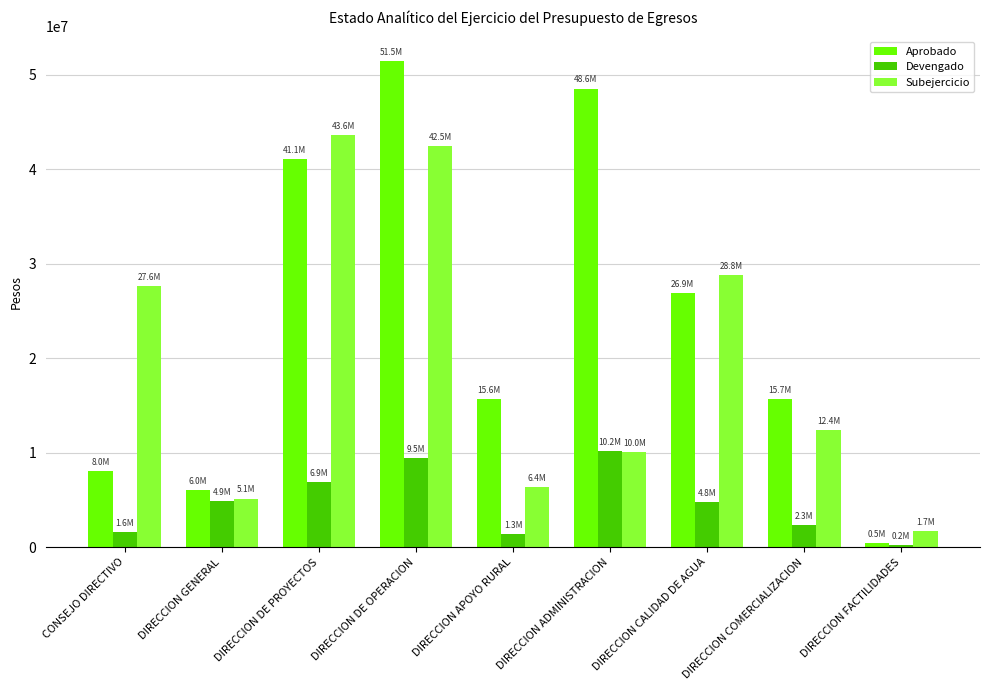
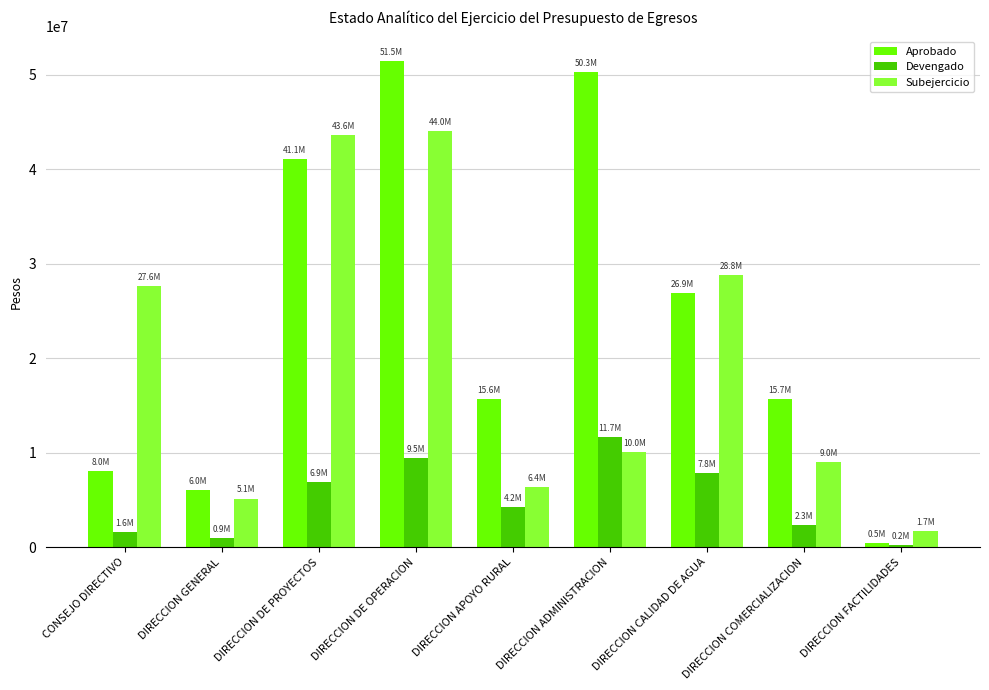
Devengado, DIRECCION GENERAL: 4.9M -> 0.9M
Subejercicio, DIRECCION DE OPERACION: 42.5M -> 44.0M
Devengado, DIRECCION APOYO RURAL: 1.3M -> 4.2M
Aprobado, DIRECCION ADMINISTRACION: 48.6M -> 50.3M
Devengado, DIRECCION ADMINISTRACION: 10.2M -> 11.7M
Devengado, DIRECCION CALIDAD DE AGUA: 4.8M -> 7.8M
Subejercicio, DIRECCION COMERCIALIZACION: 12.4M -> 9.0M
